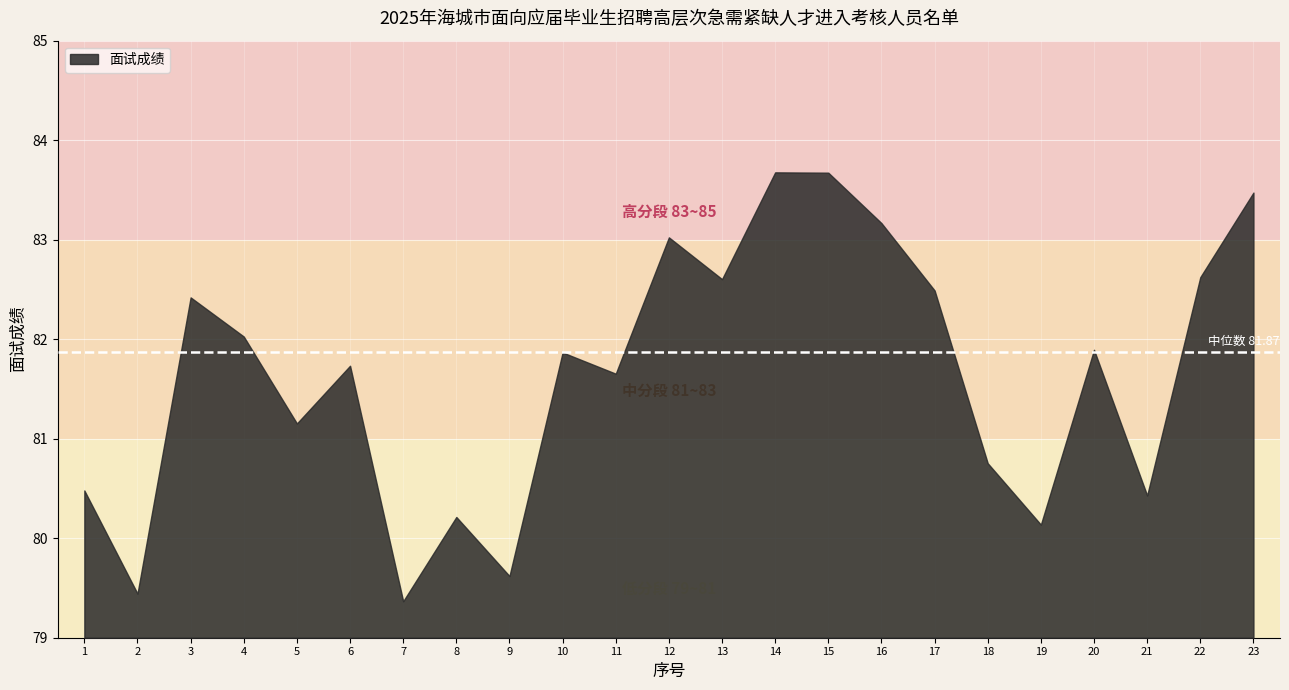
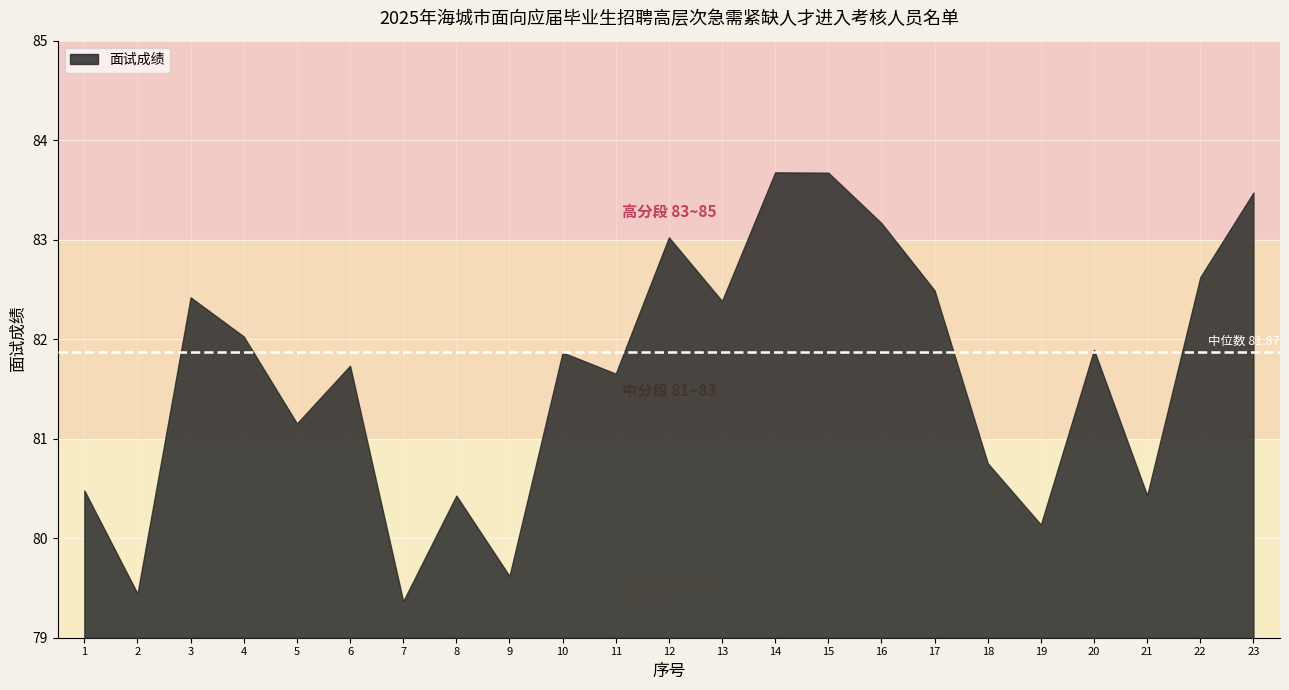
8: 80.2 -> 80.4
13: 82.6 -> 82.4
